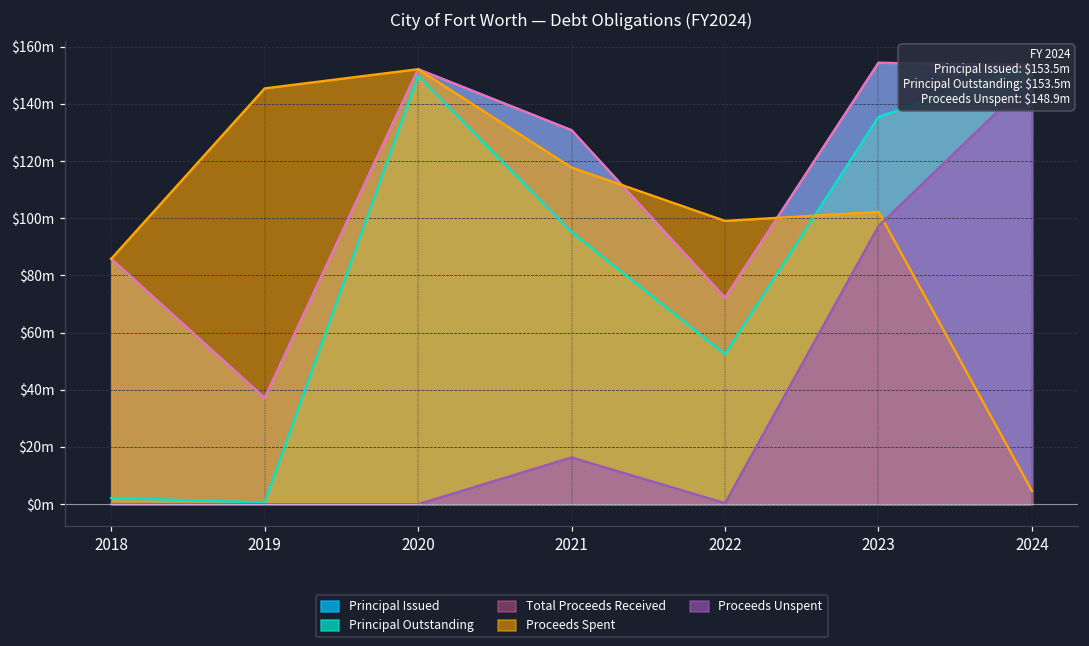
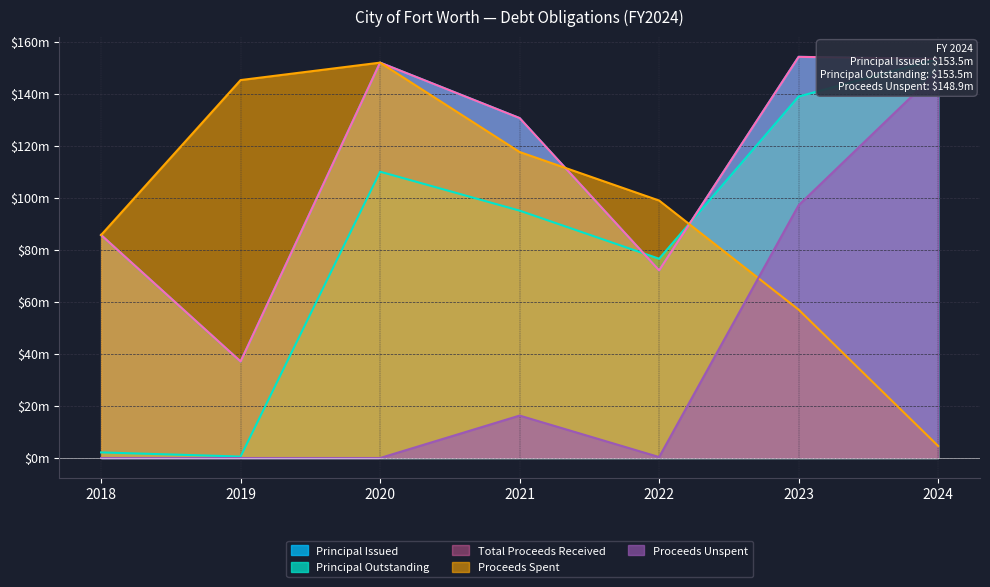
Principal Outstanding, 2020: $150m -> $110m
Principal Outstanding, 2022: $52m -> $77m
Principal Outstanding, 2023: $135m -> $139m
Proceeds Spent, 2023: $102m -> $57m
